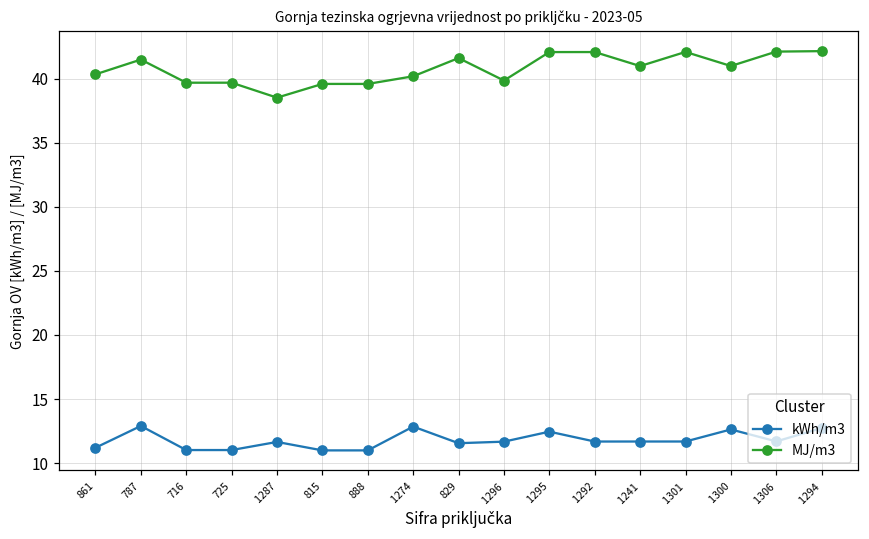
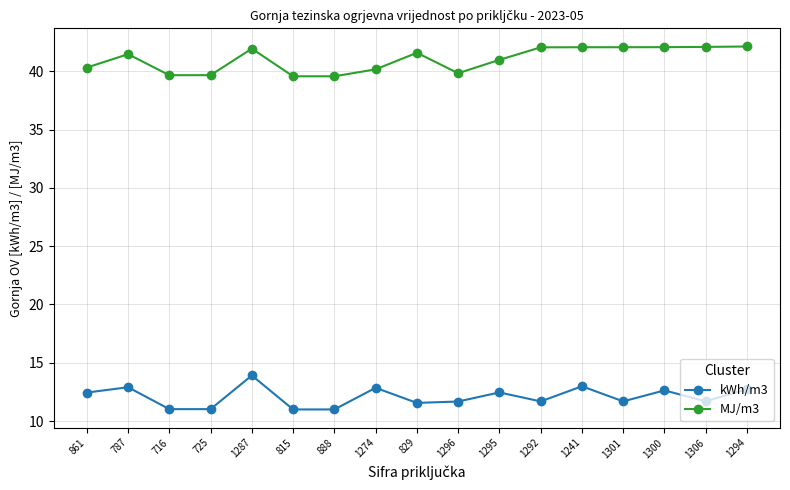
kWh/m3, 861: 11.2 -> 12.4
kWh/m3, 1287: 11.7 -> 13.9
MJ/m3, 1287: 38.5 -> 42.0
MJ/m3, 1295: 42.1 -> 41.0
kWh/m3, 1241: 11.7 -> 13.0
MJ/m3, 1241: 41.0 -> 42.1
MJ/m3, 1300: 41.0 -> 42.1
